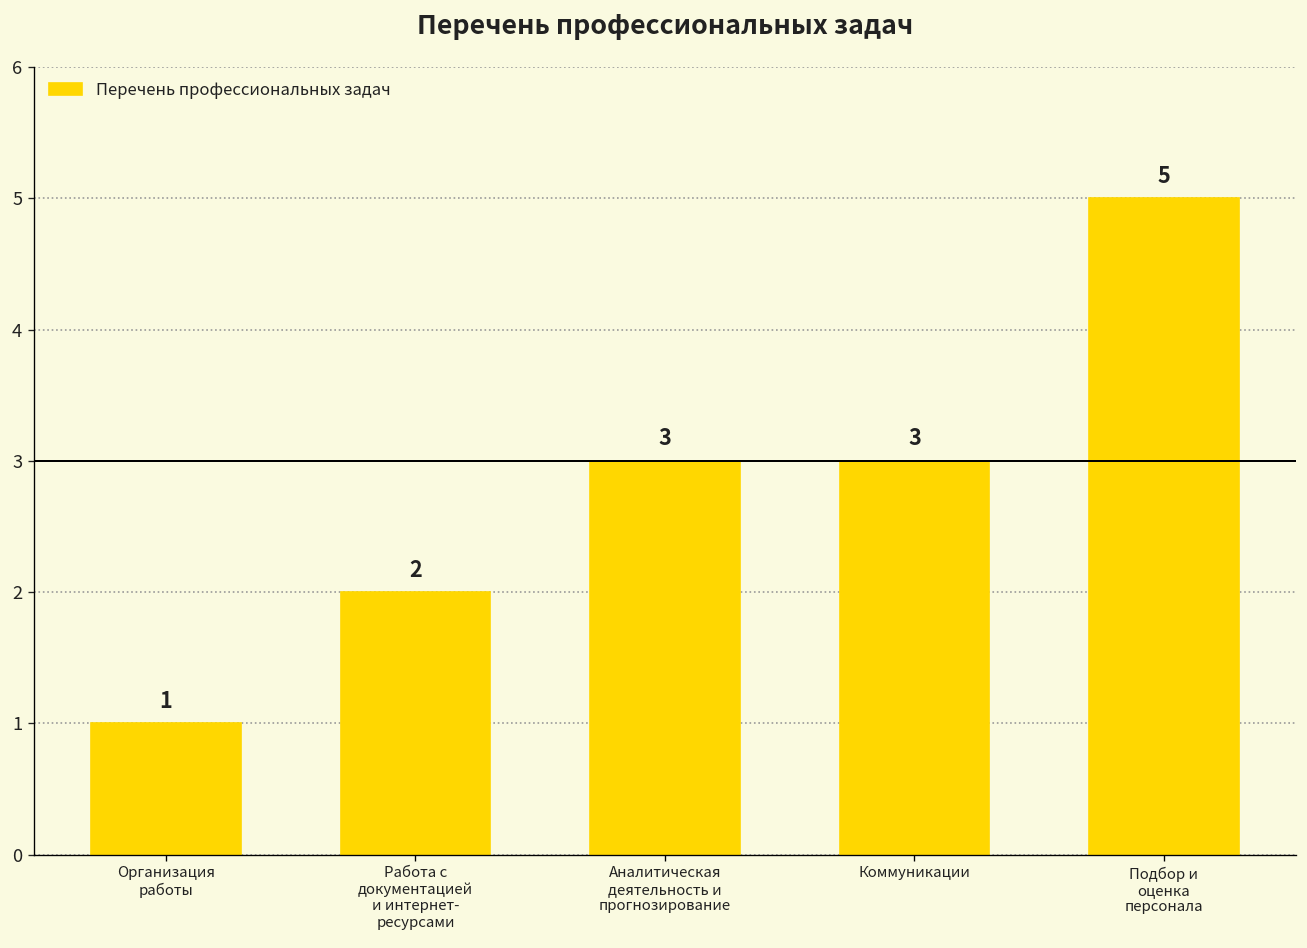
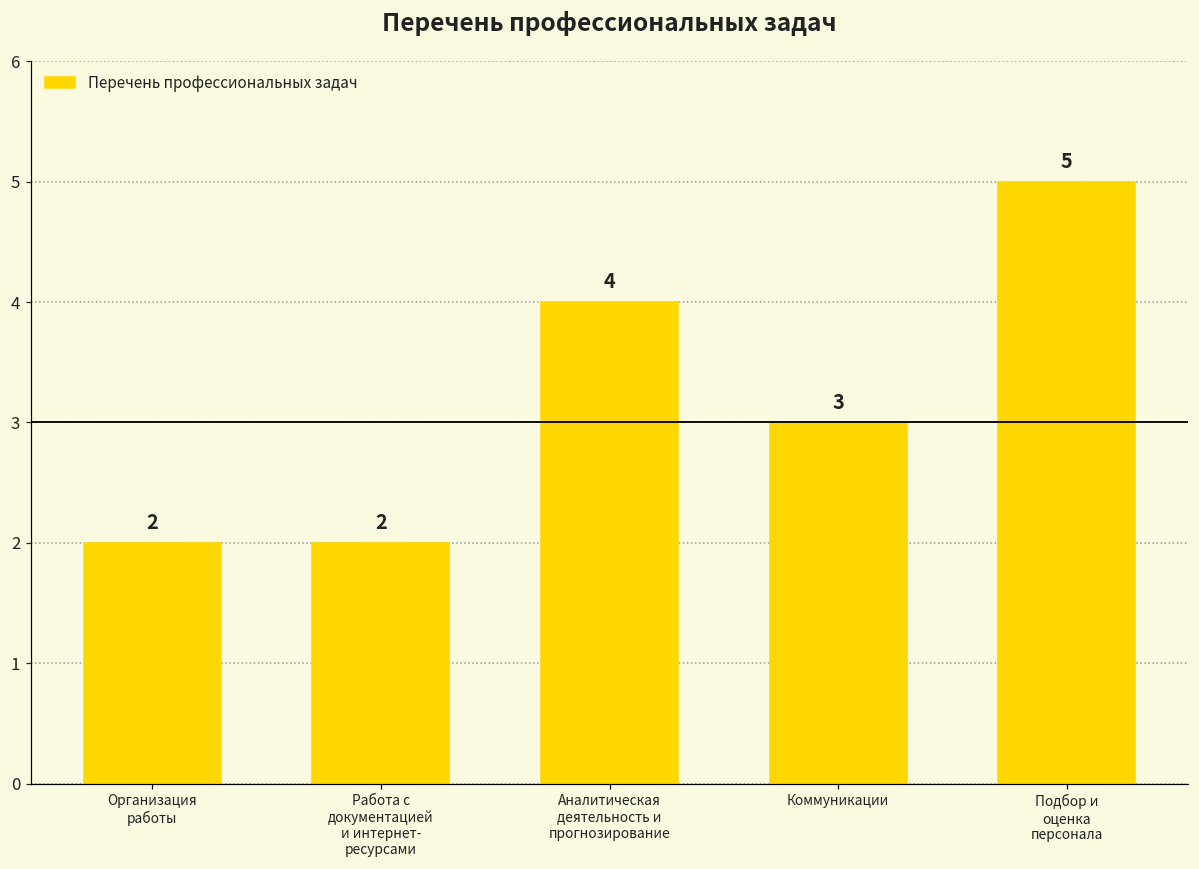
Организация работы: 1 -> 2
Аналитическая деятельность и прогнозирование: 3 -> 4
